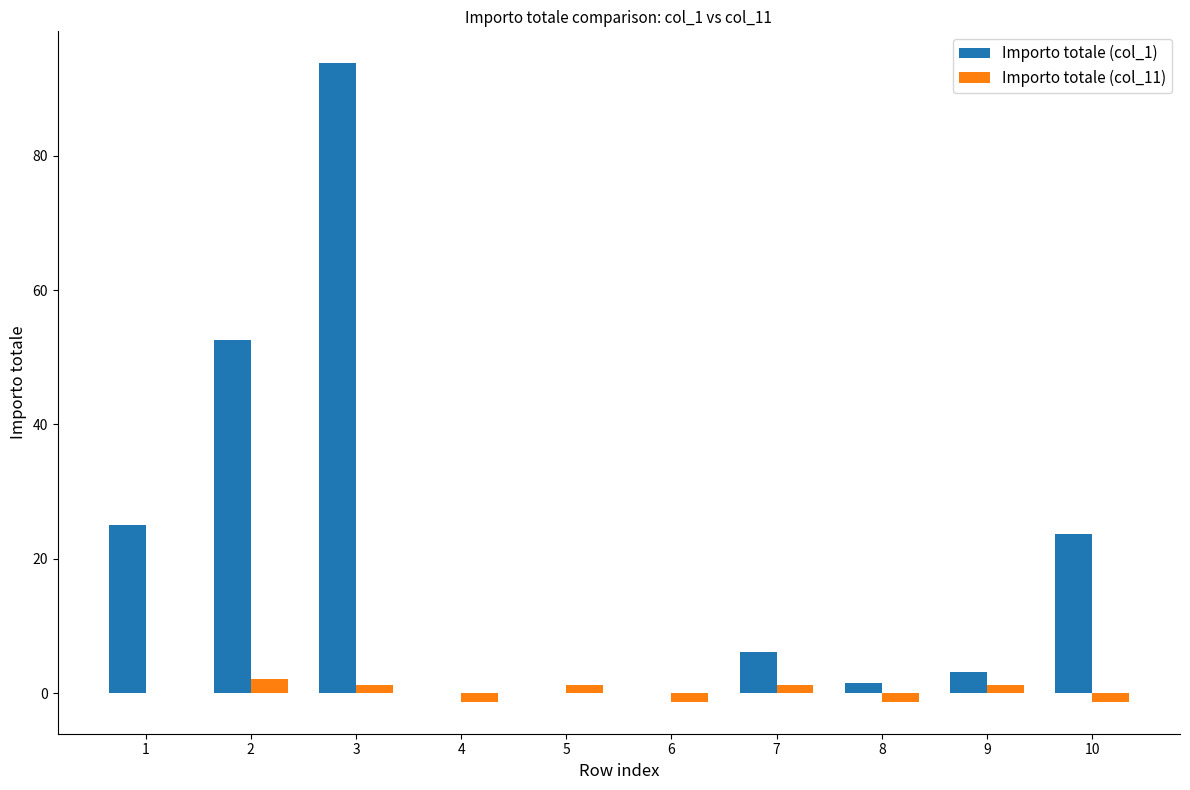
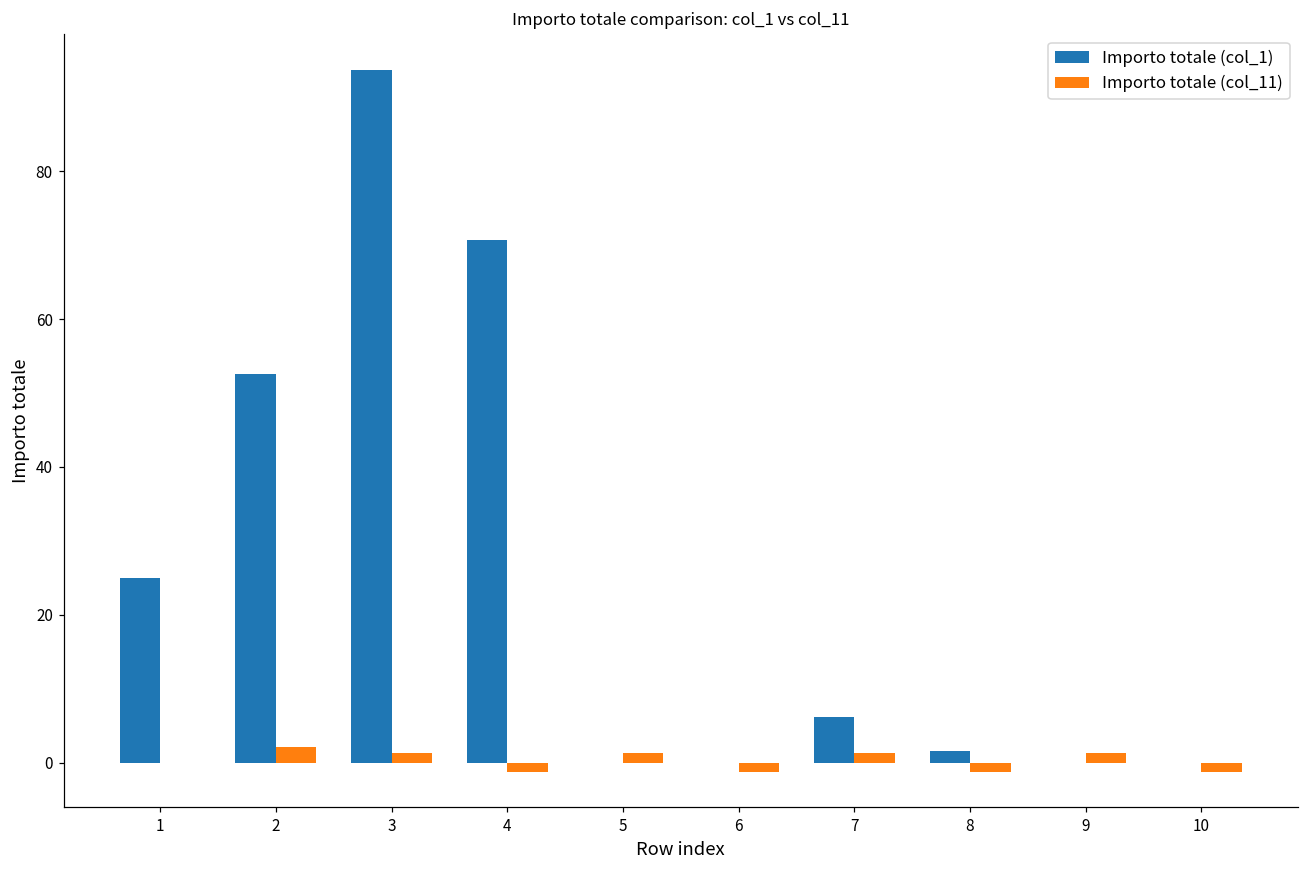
Importo totale (col_1), 4: 0 -> 71
Importo totale (col_1), 9: 3 -> 0
Importo totale (col_1), 10: 24 -> 0
